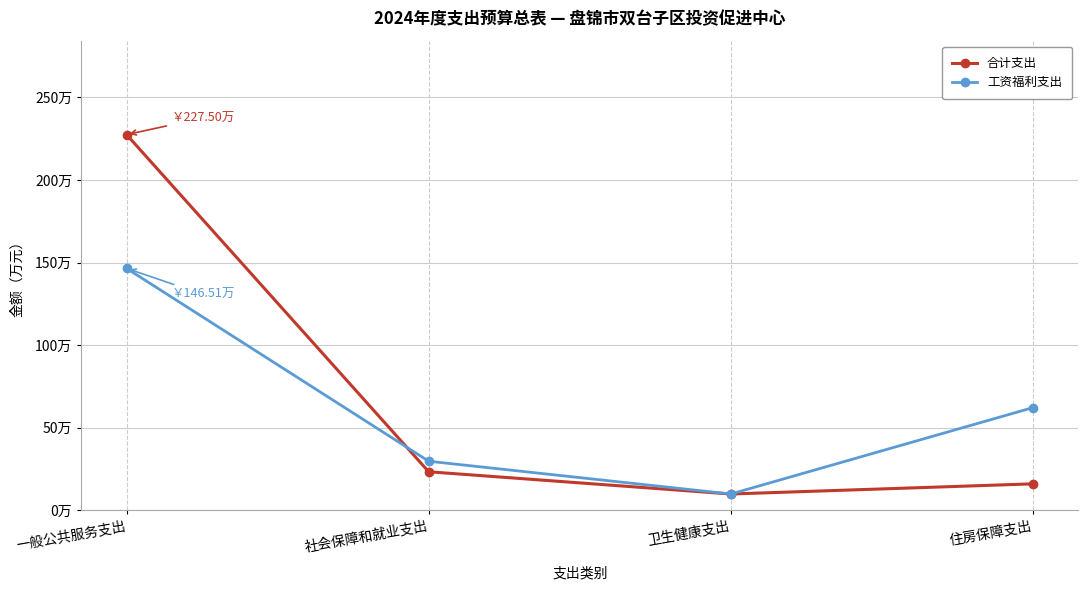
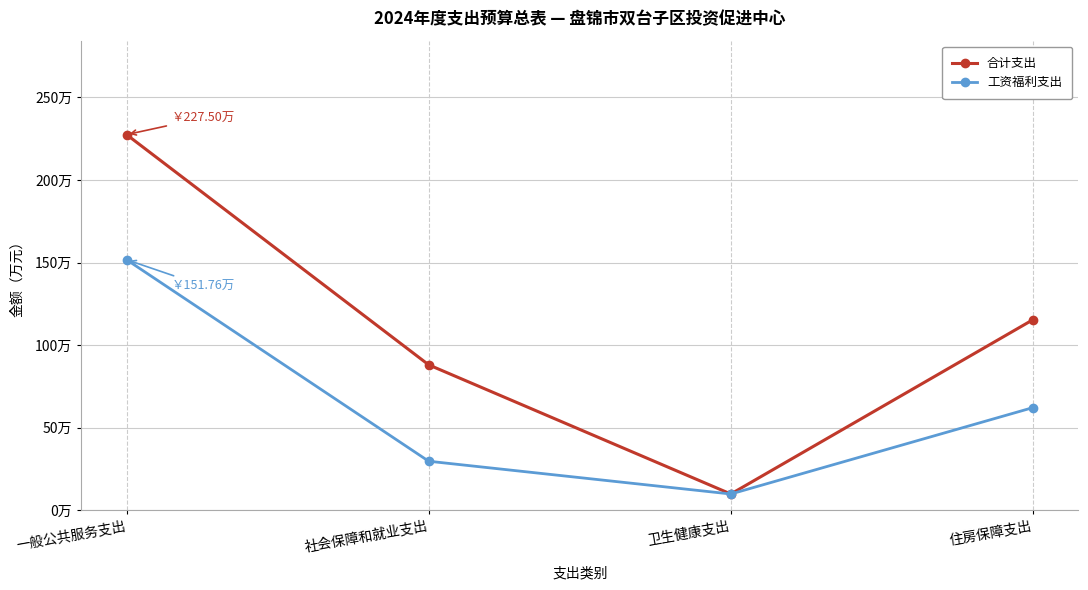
工资福利支出, 一般公共服务支出: 146.51万 -> 151.76万
合计支出, 社会保障和就业支出: 23万 -> 88万
合计支出, 住房保障支出: 16万 -> 115万
